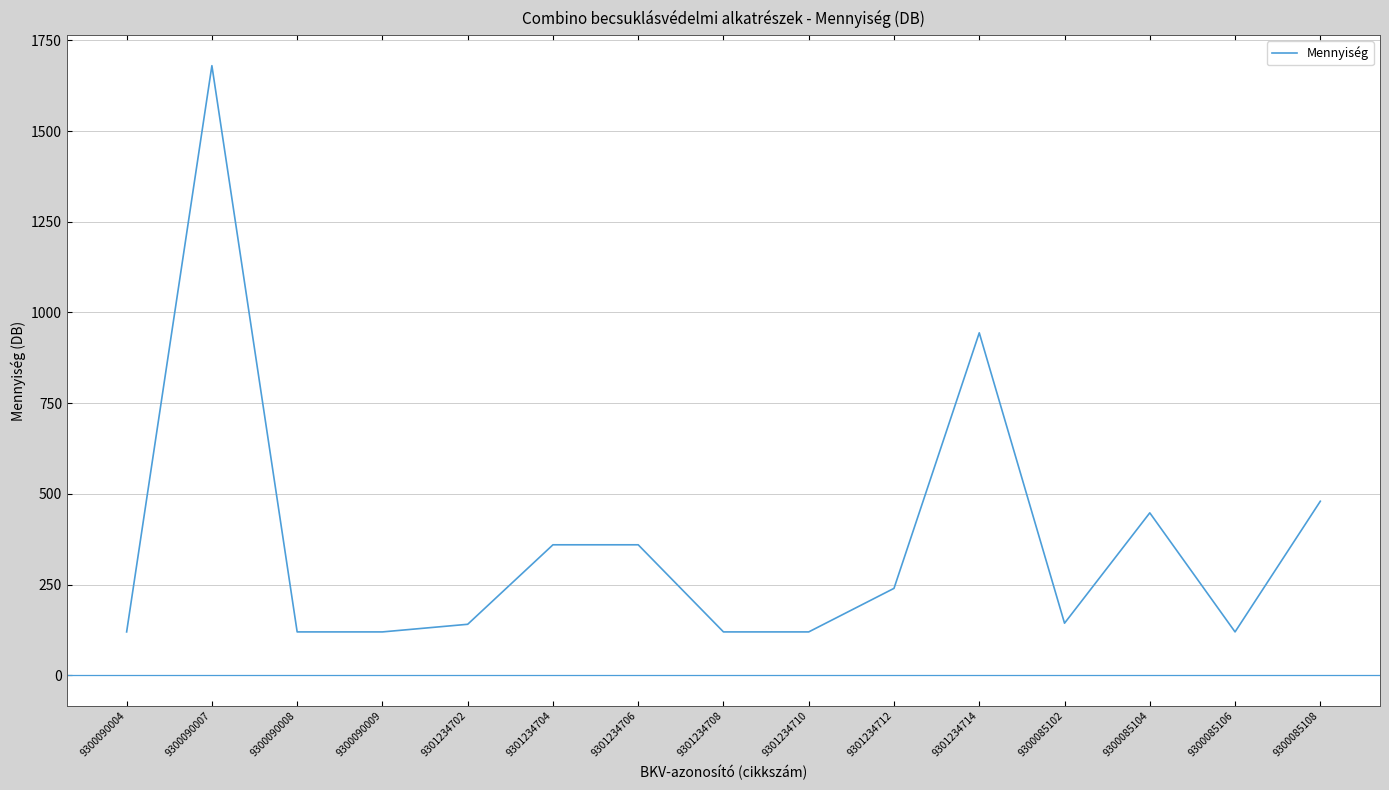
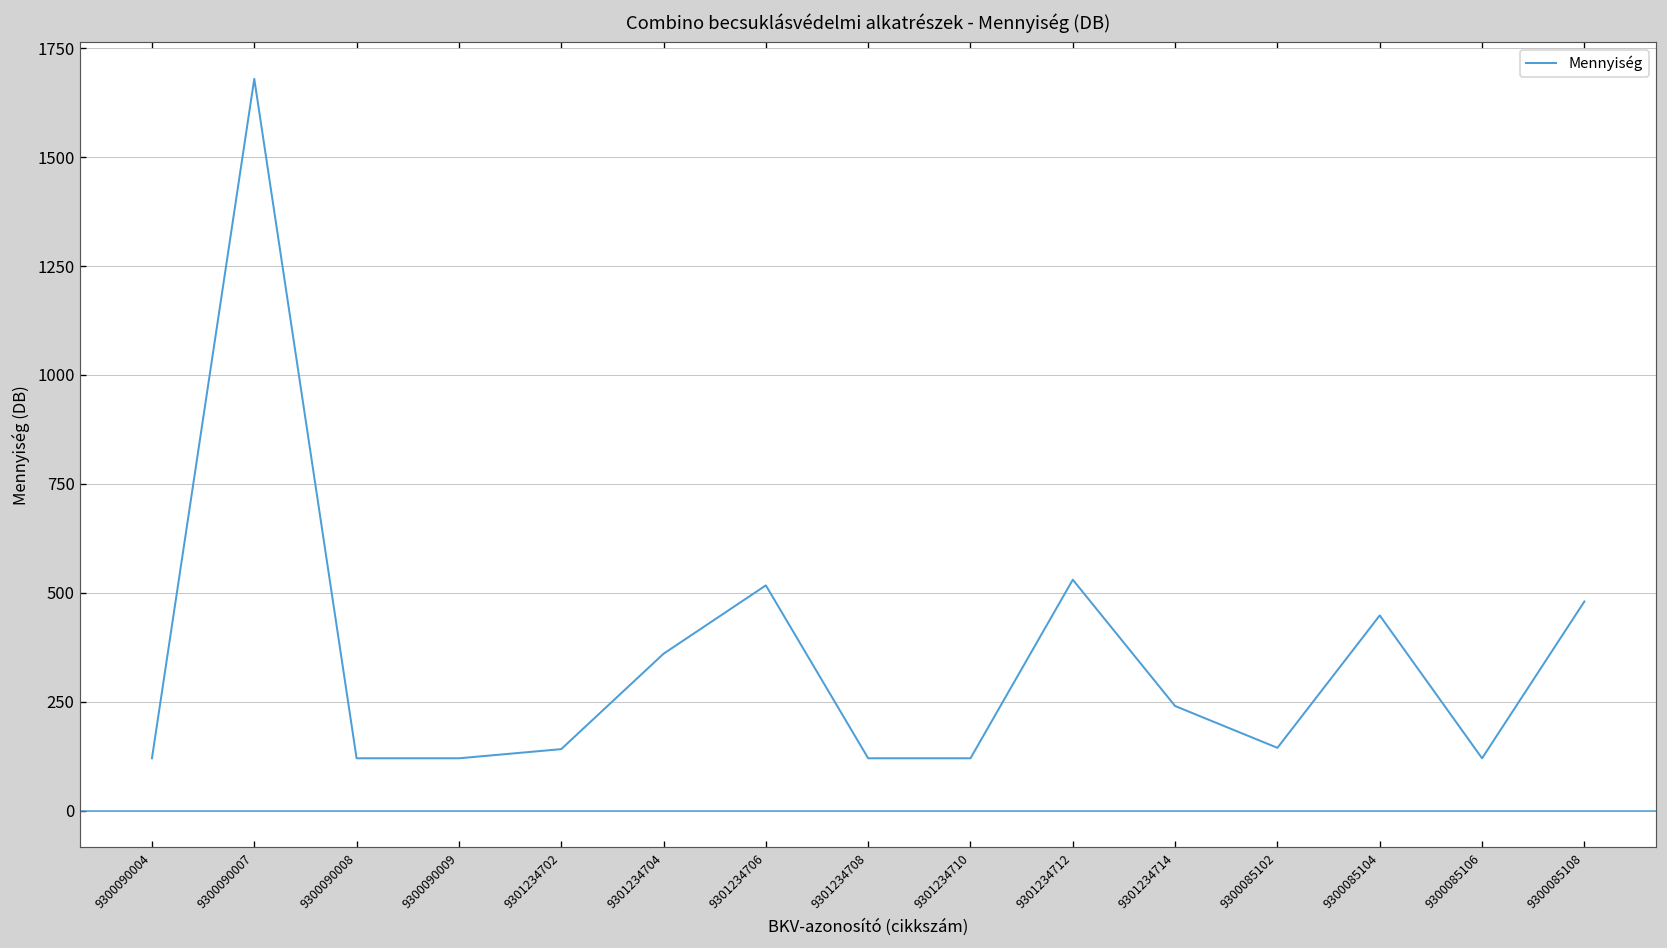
9301234706: 360 -> 520
9301234712: 240 -> 530
9301234714: 940 -> 240
